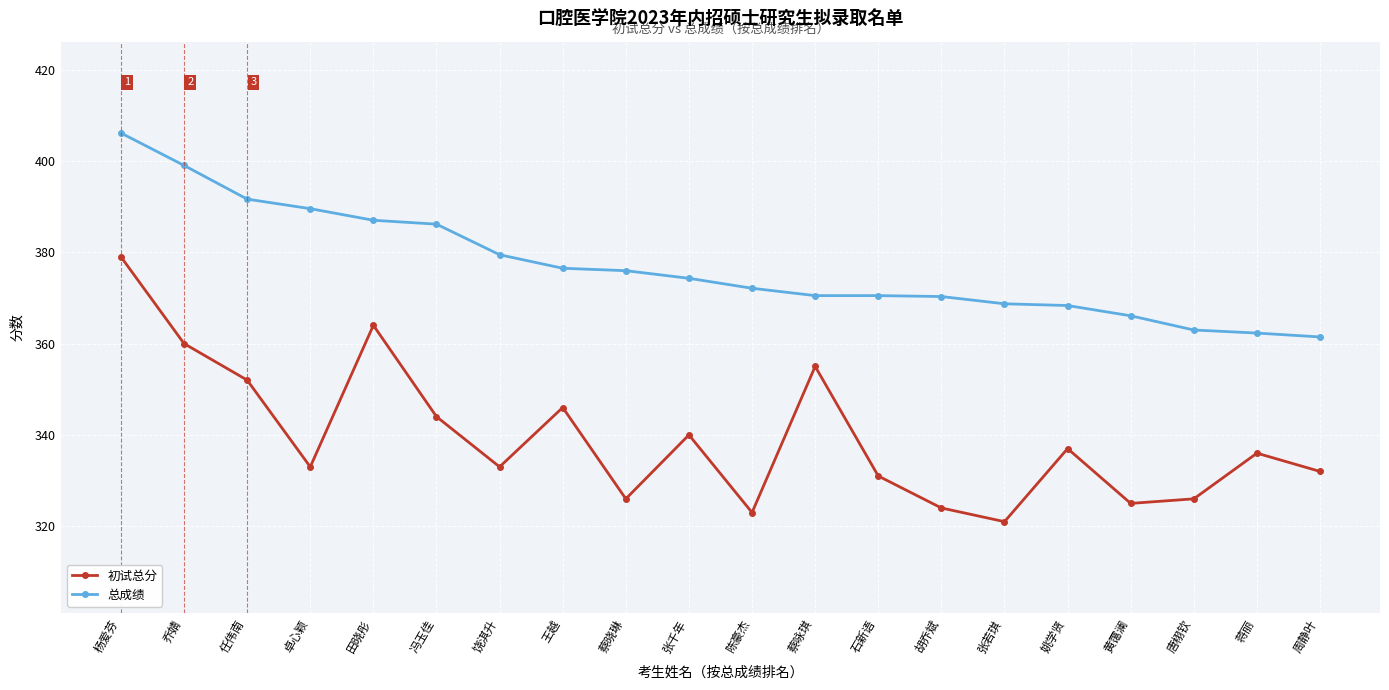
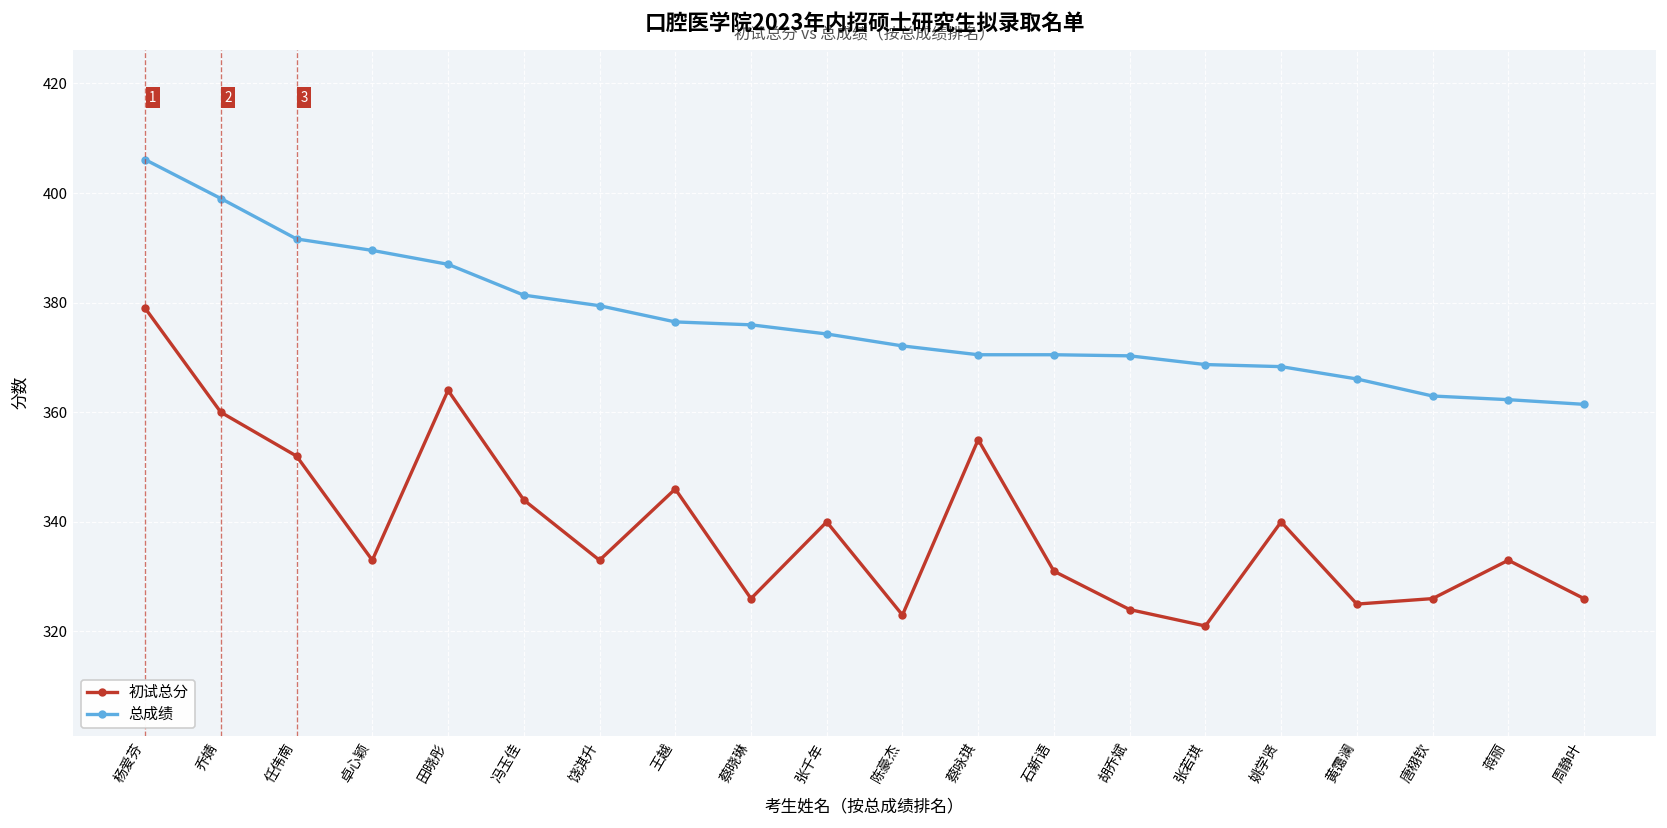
总成绩, 冯玉佳: 386 -> 381
初试总分, 姚学贤: 337 -> 340
初试总分, 蒋丽: 336 -> 333
初试总分, 周静叶: 332 -> 326
